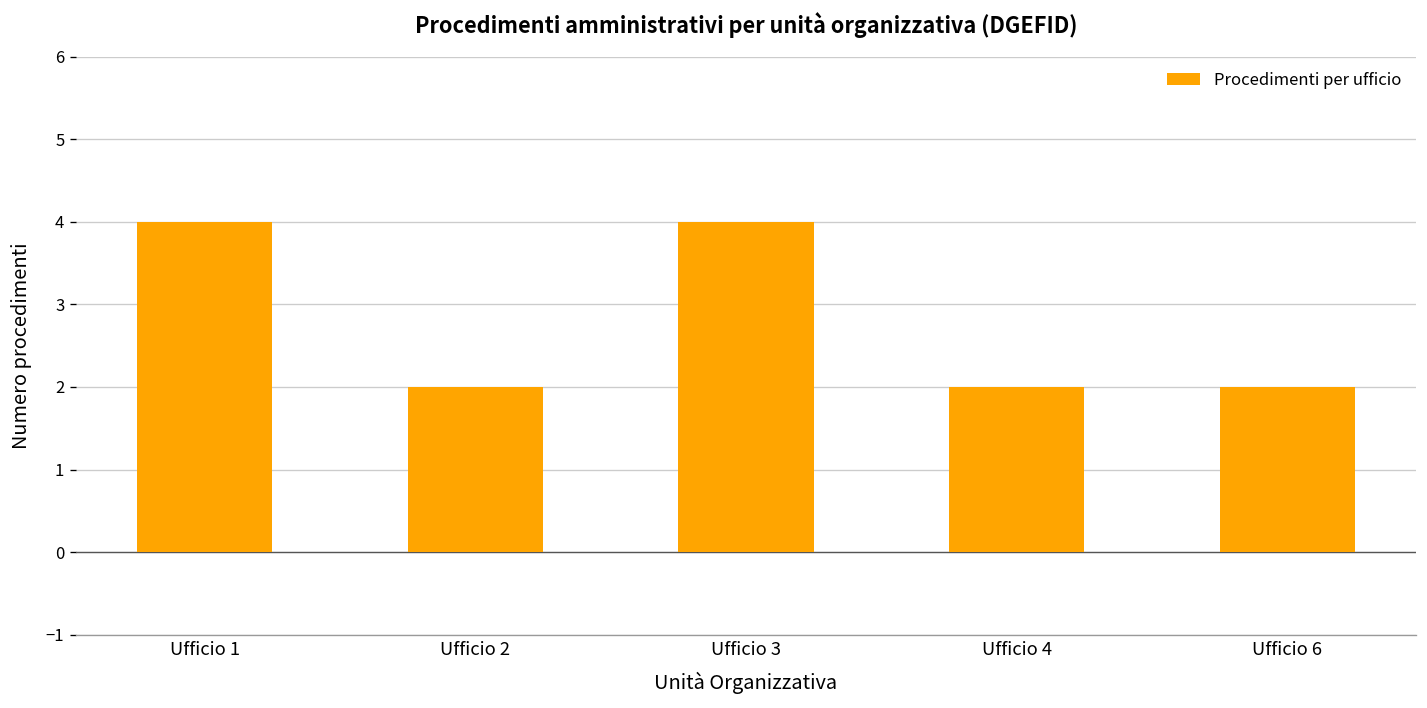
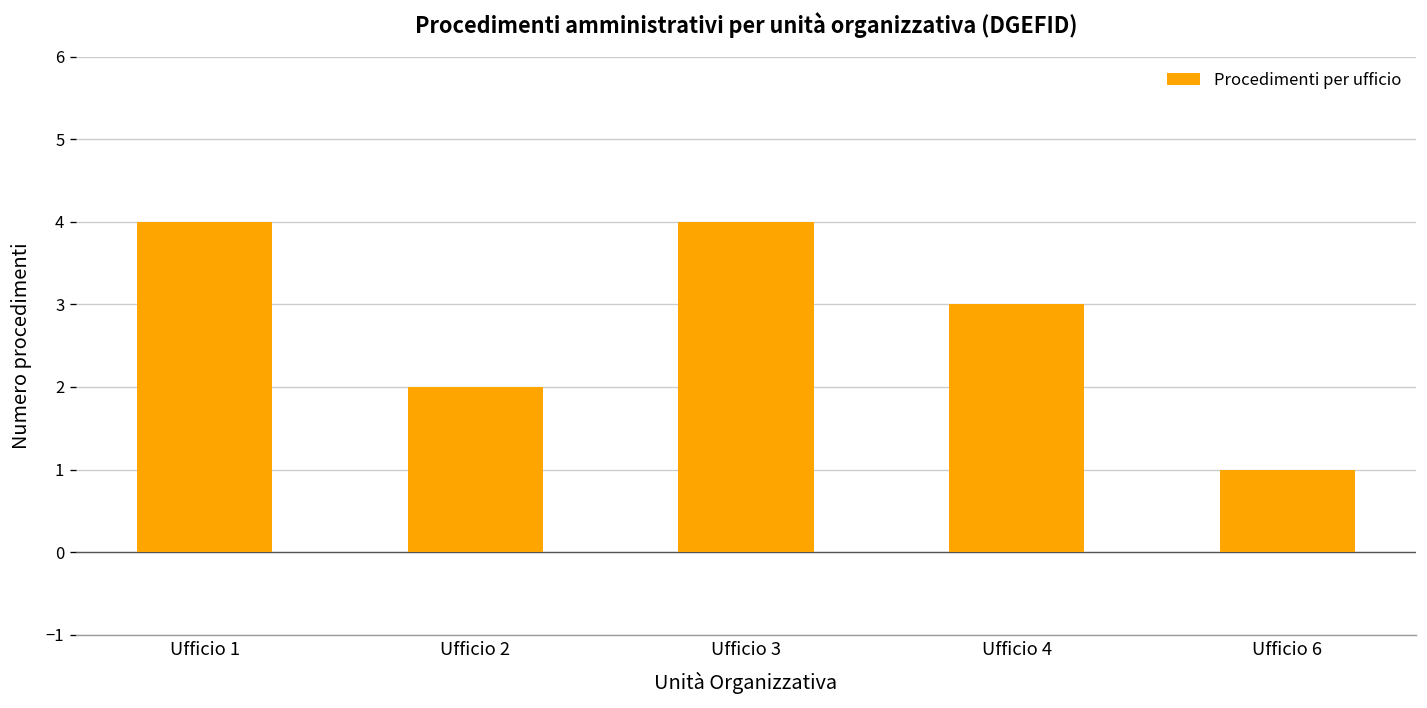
Ufficio 4: 2 -> 3
Ufficio 6: 2 -> 1
